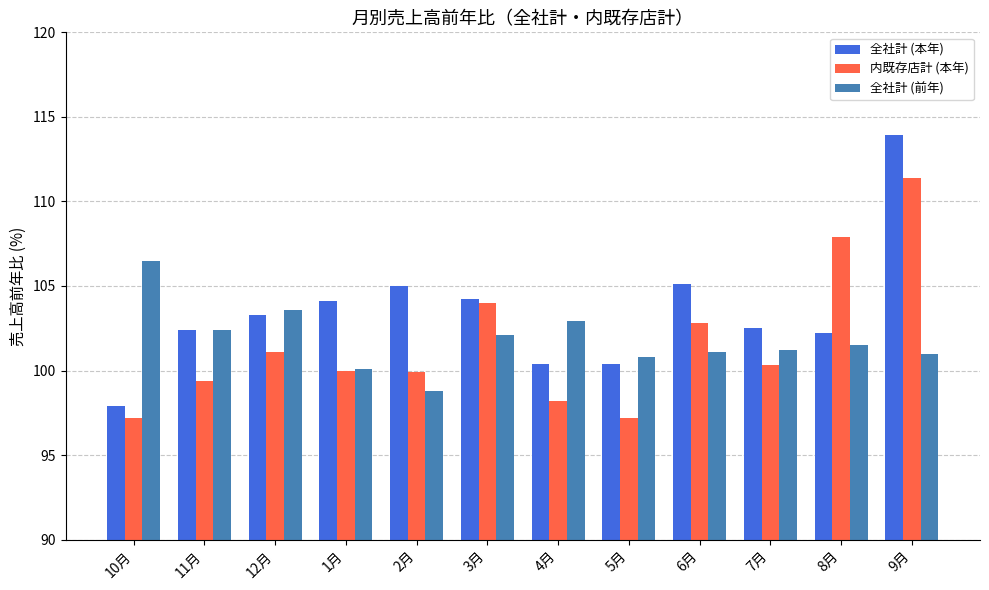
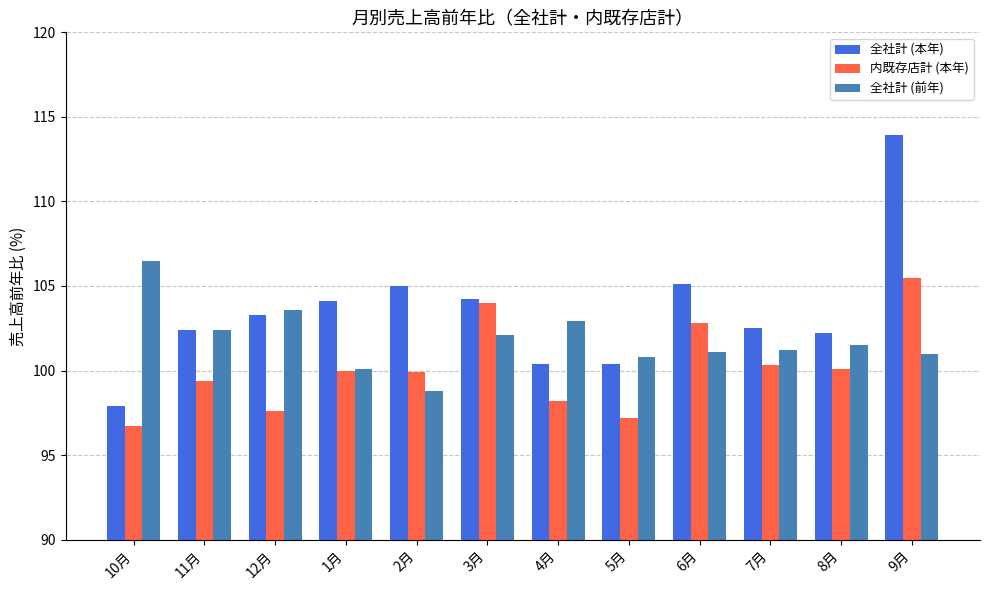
内既存店計 (本年), 10月: 97.2 -> 96.7
内既存店計 (本年), 12月: 101.1 -> 97.6
内既存店計 (本年), 8月: 107.9 -> 100.1
内既存店計 (本年), 9月: 111.4 -> 105.5
